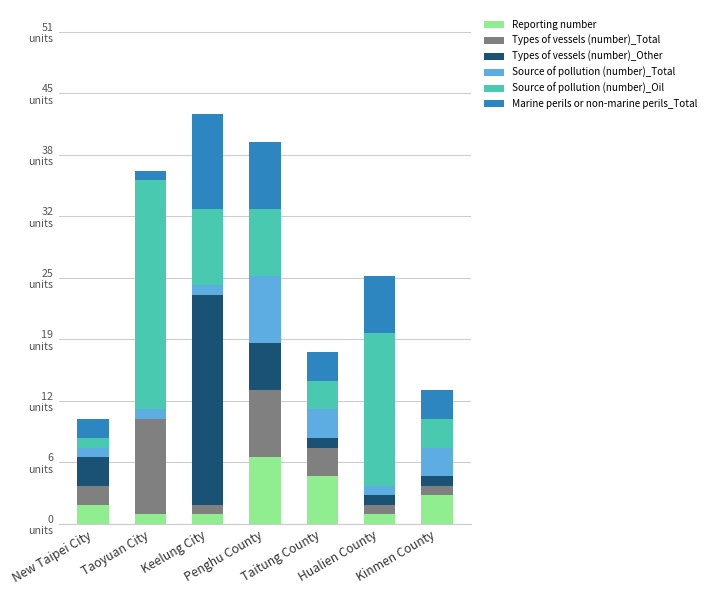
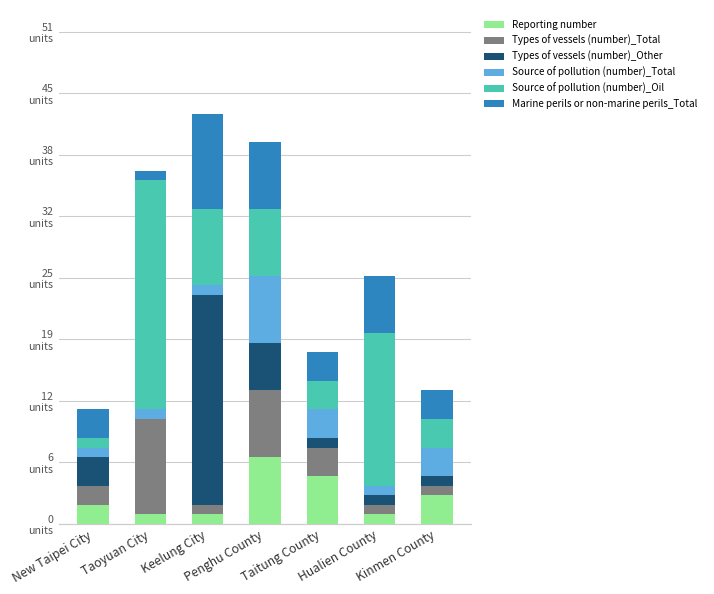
Marine perils or non-marine perils_Total, New Taipei City: 2 units -> 3 units
